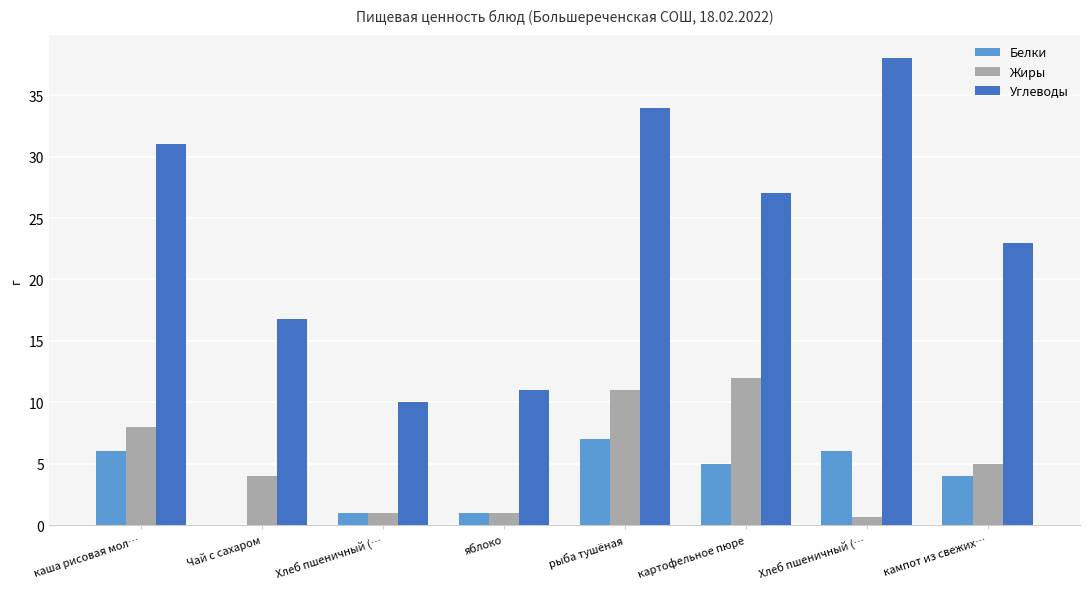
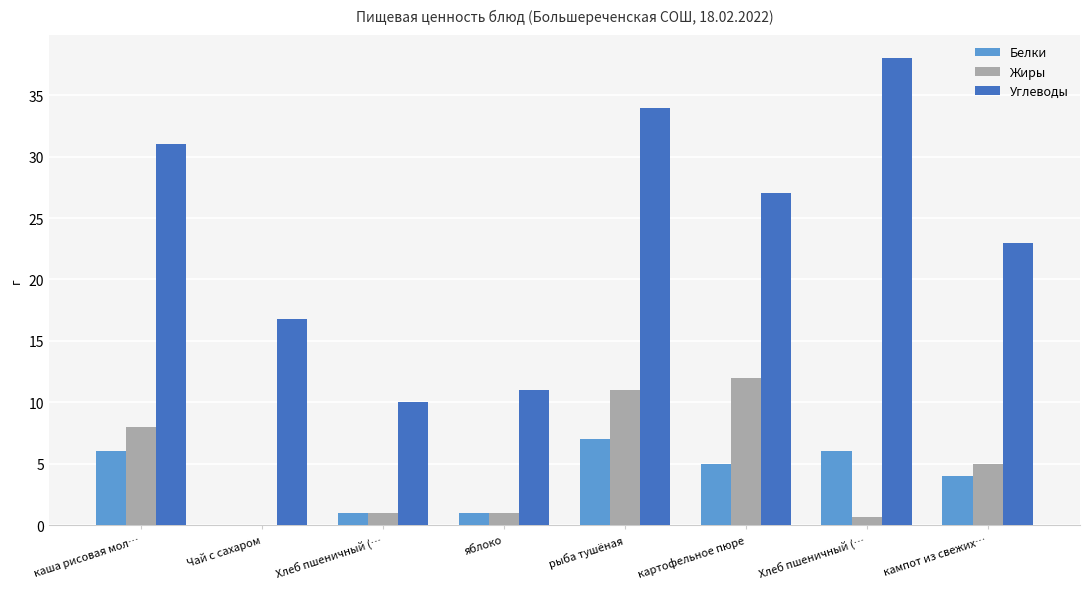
Жиры, Чай с сахаром: 4 -> 0
